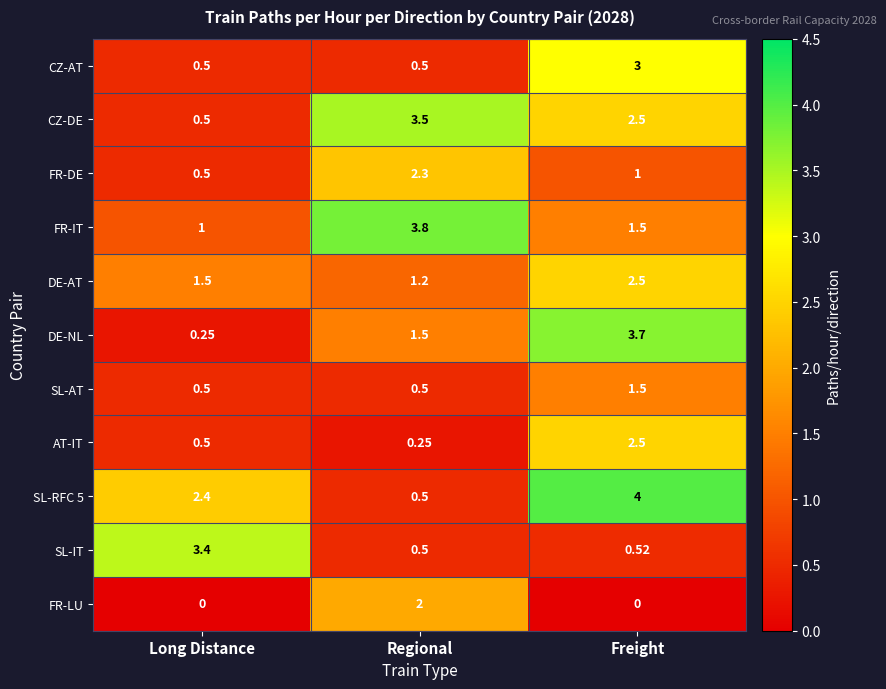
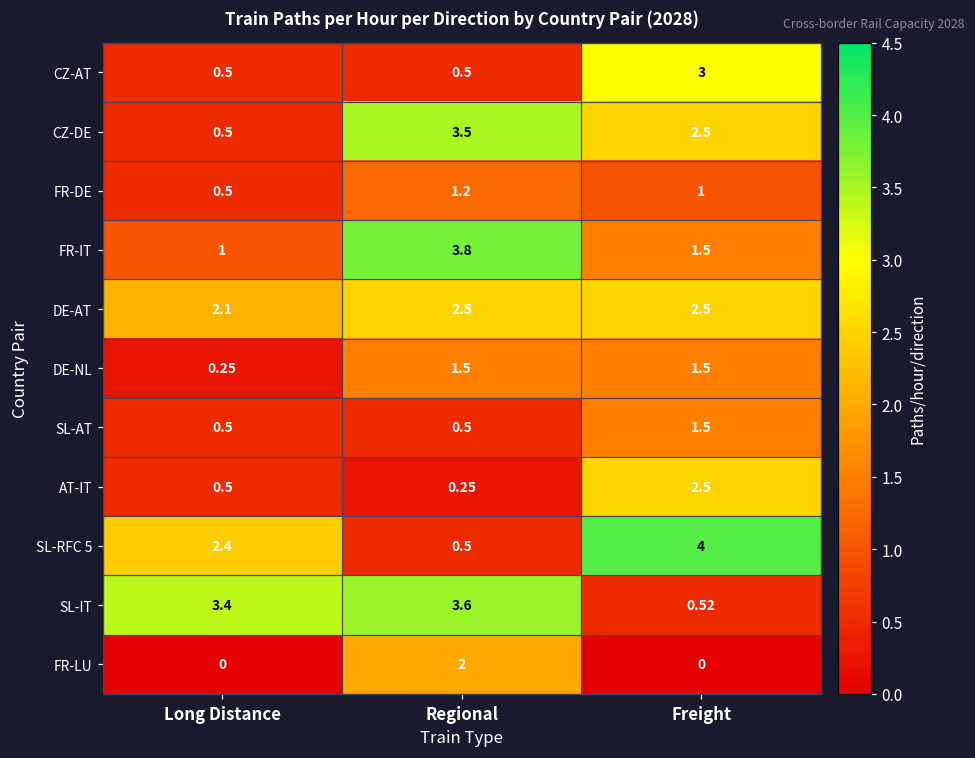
FR-DE, Regional: 2.3 -> 1.2
DE-AT, Long Distance: 1.5 -> 2.1
DE-AT, Regional: 1.2 -> 2.5
DE-NL, Freight: 3.7 -> 1.5
SL-IT, Regional: 0.5 -> 3.6
